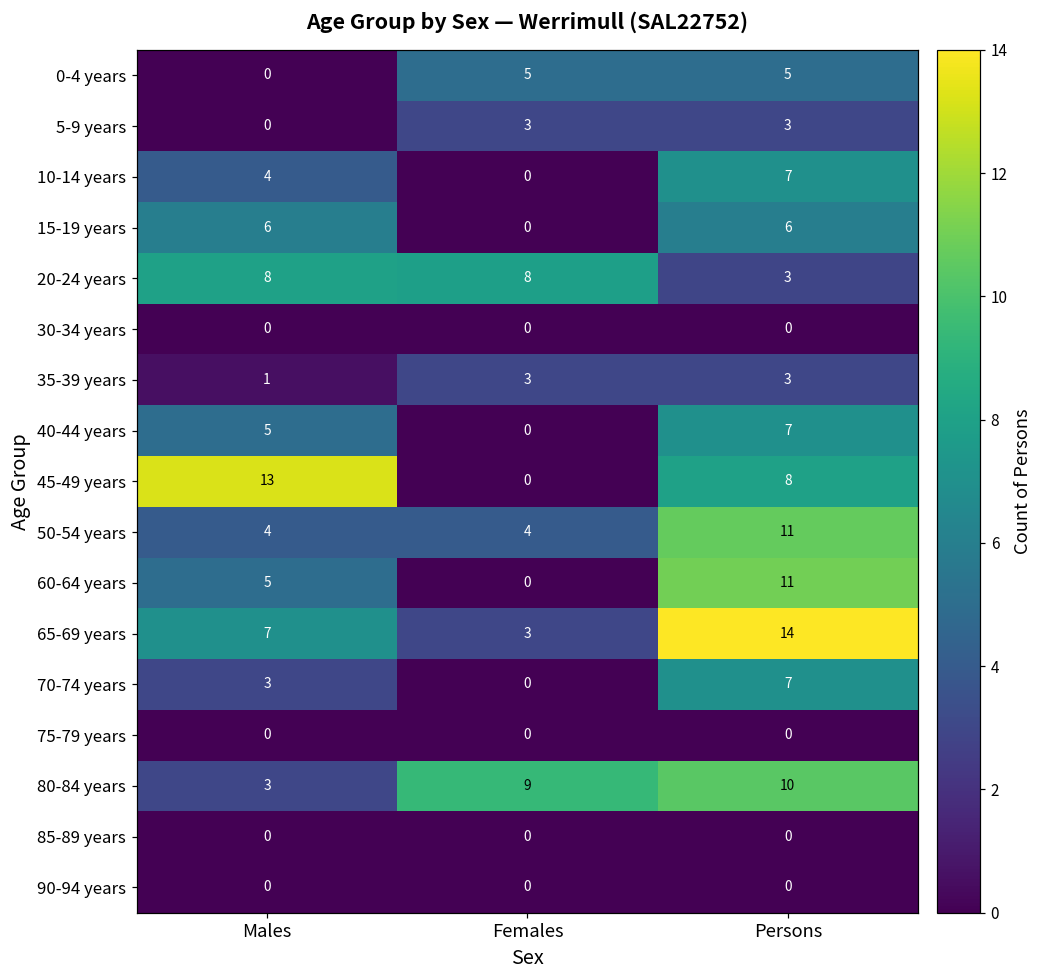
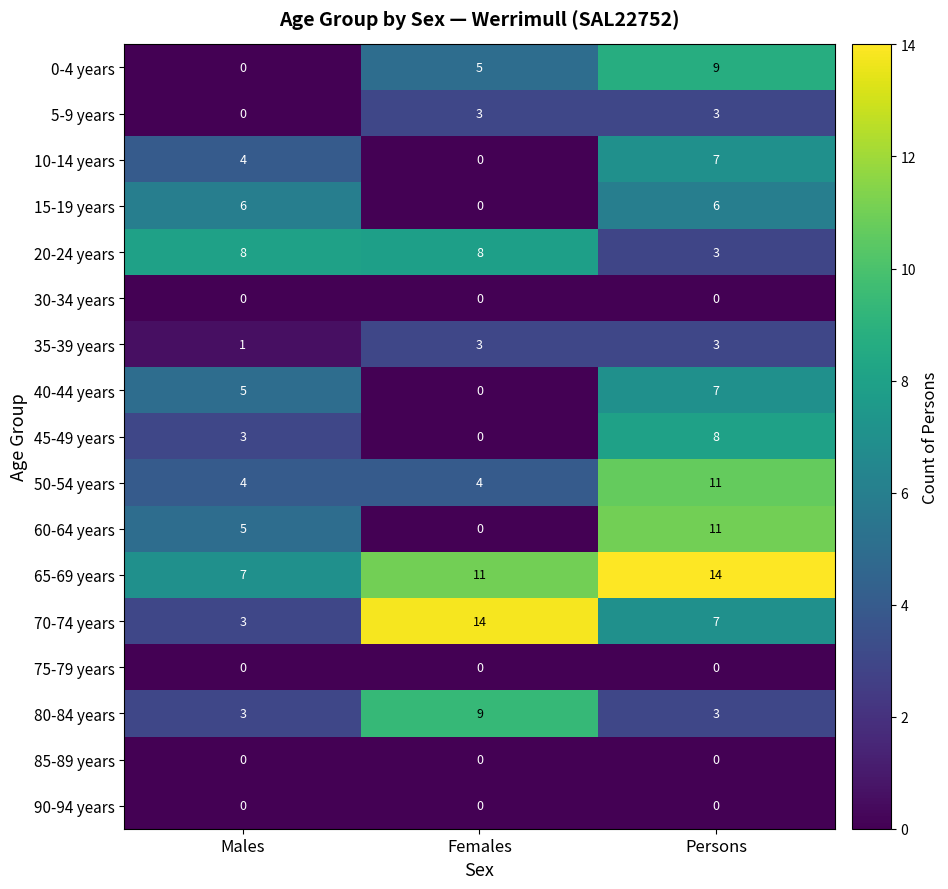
0-4 years, Persons: 5 -> 9
45-49 years, Males: 13 -> 3
65-69 years, Females: 3 -> 11
70-74 years, Females: 0 -> 14
80-84 years, Persons: 10 -> 3
